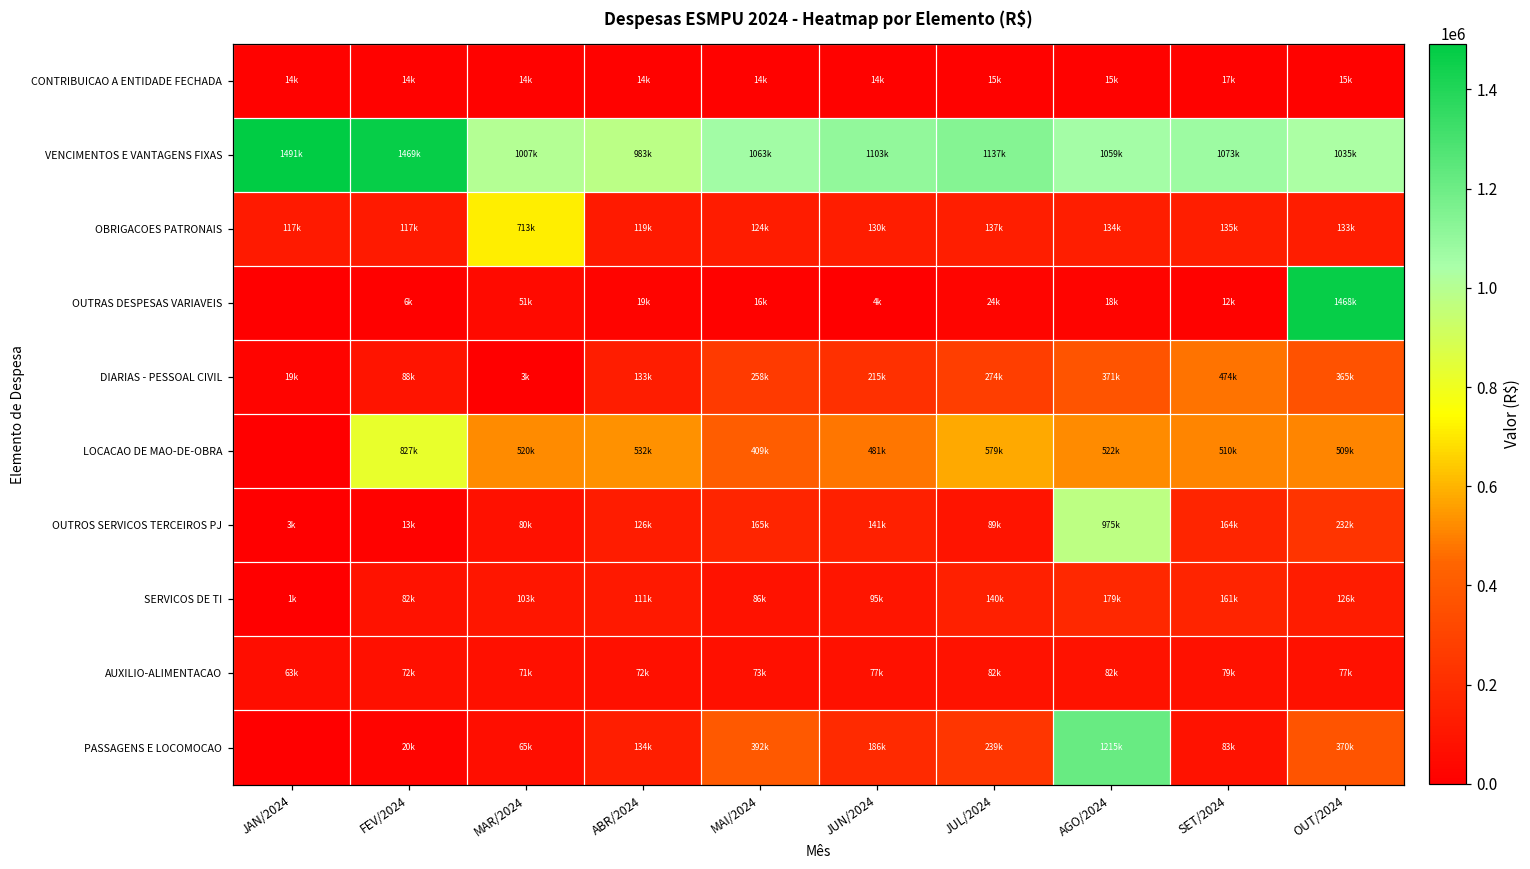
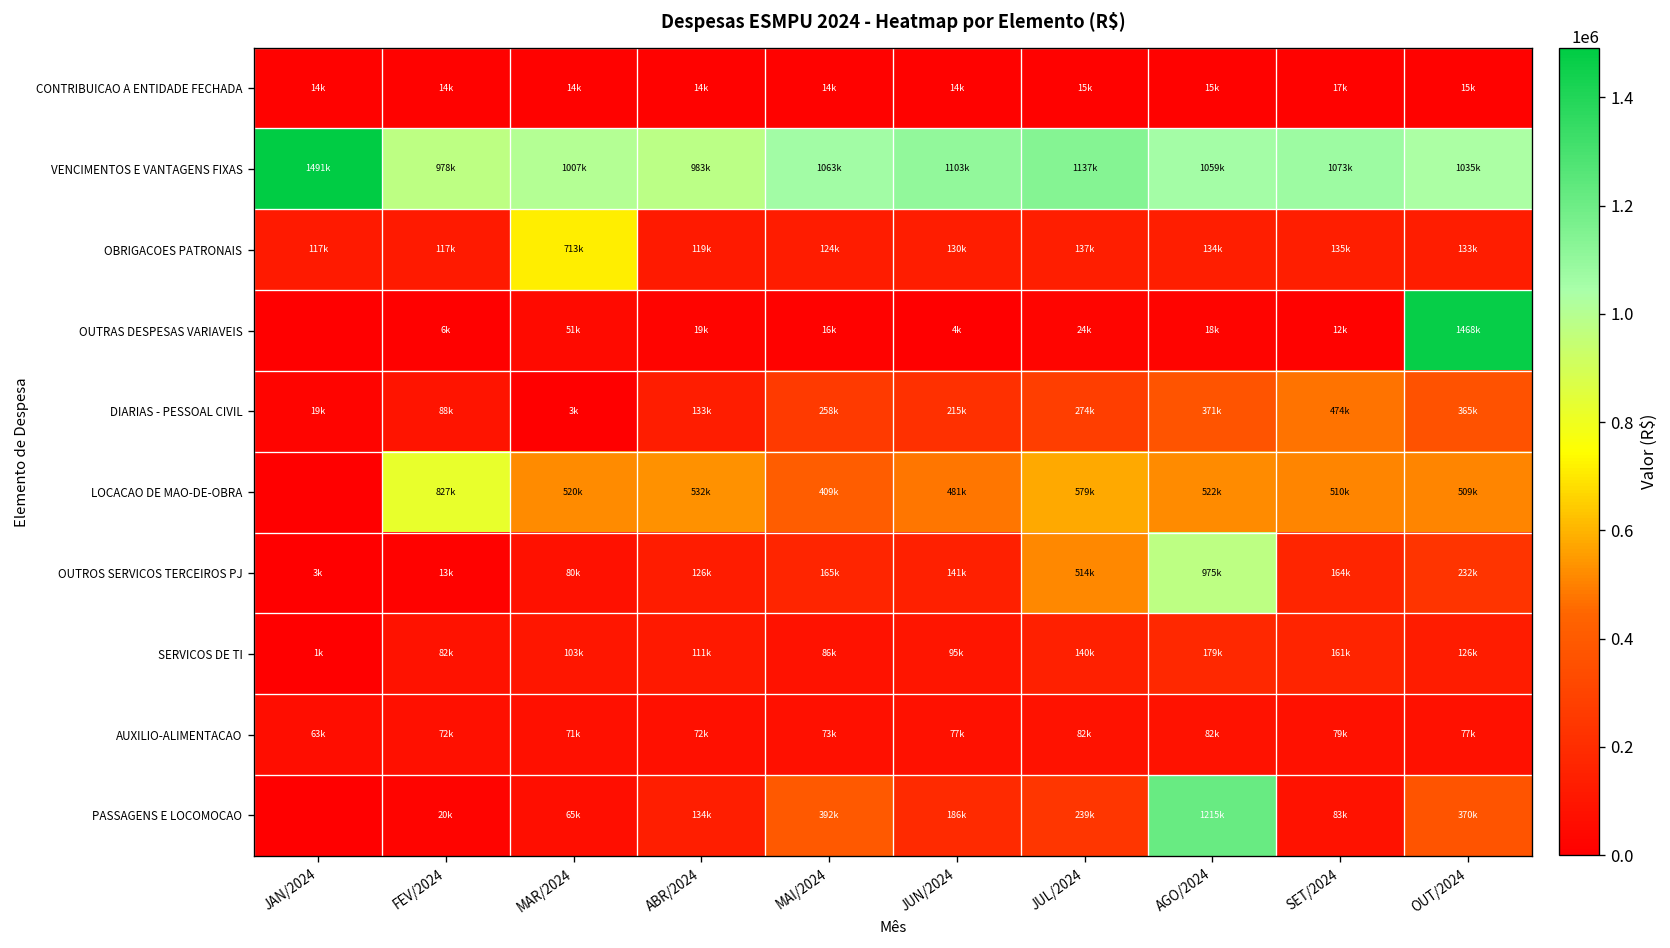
VENCIMENTOS E VANTAGENS FIXAS, FEV/2024: 1469k -> 978k
OUTROS SERVICOS TERCEIROS PJ, JUL/2024: 89k -> 514k
